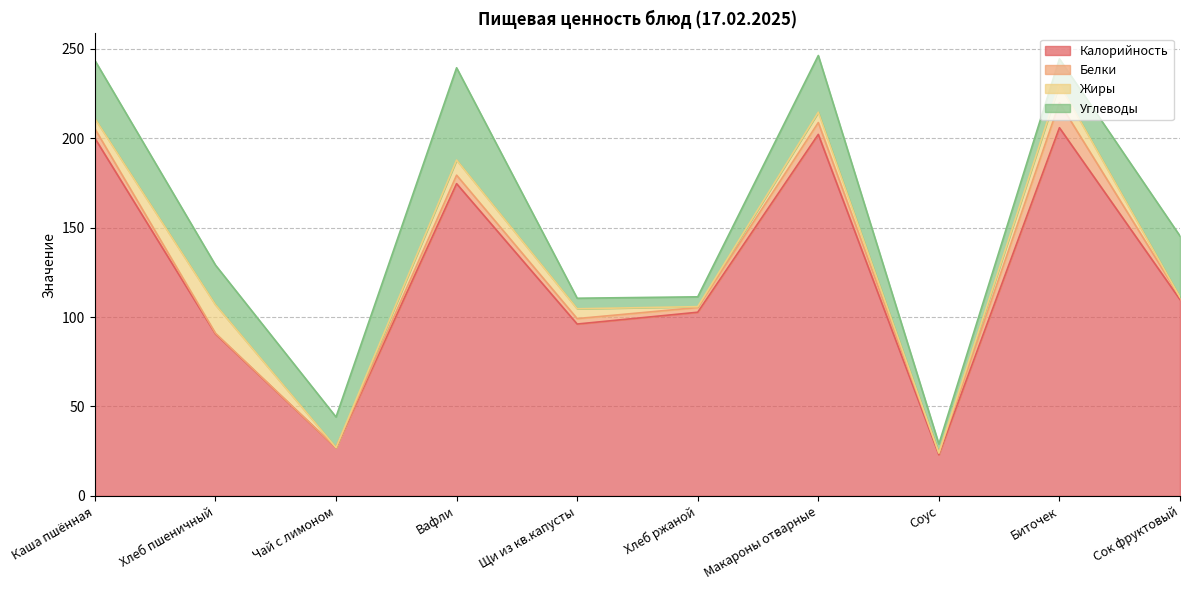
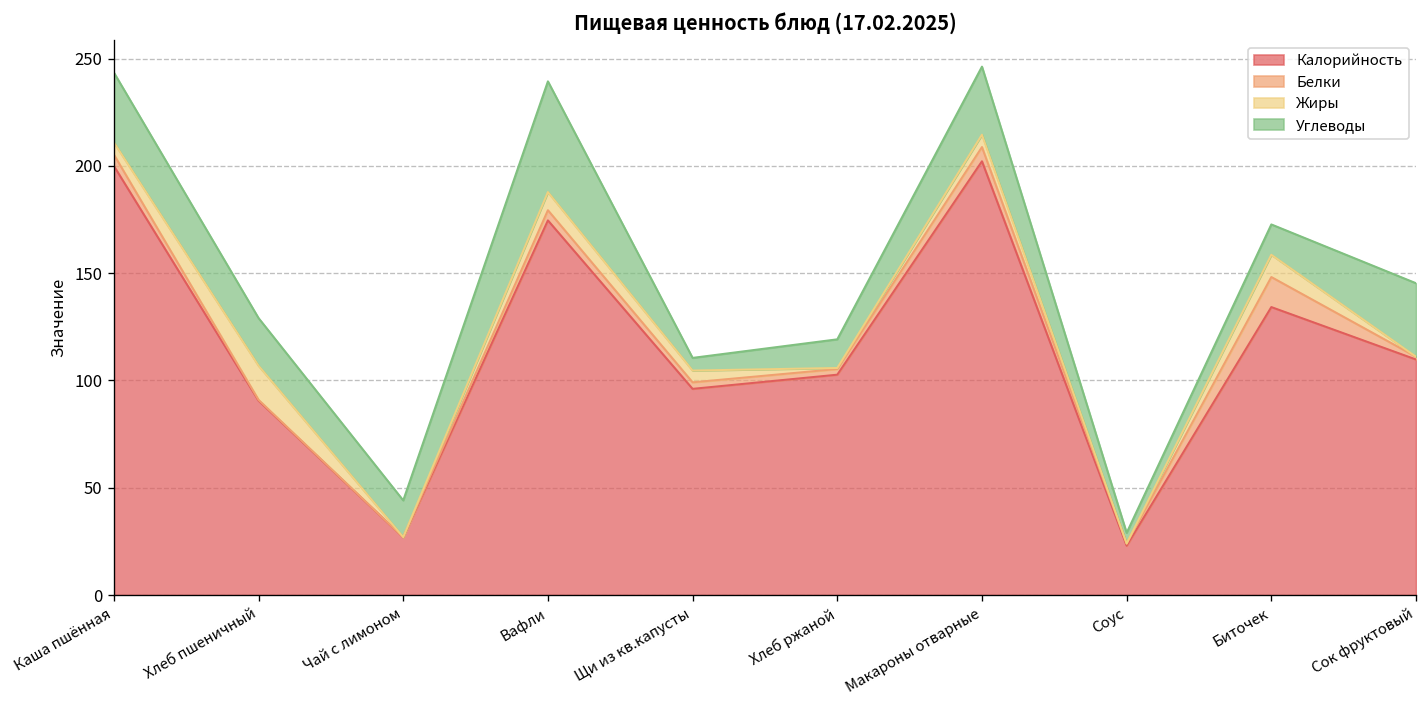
Углеводы, Хлеб ржаной: 5 -> 13
Калорийность, Биточек: 206 -> 134
